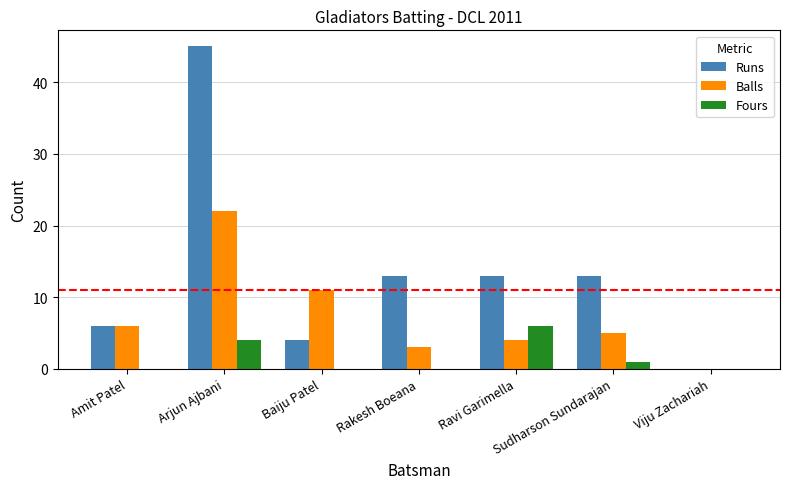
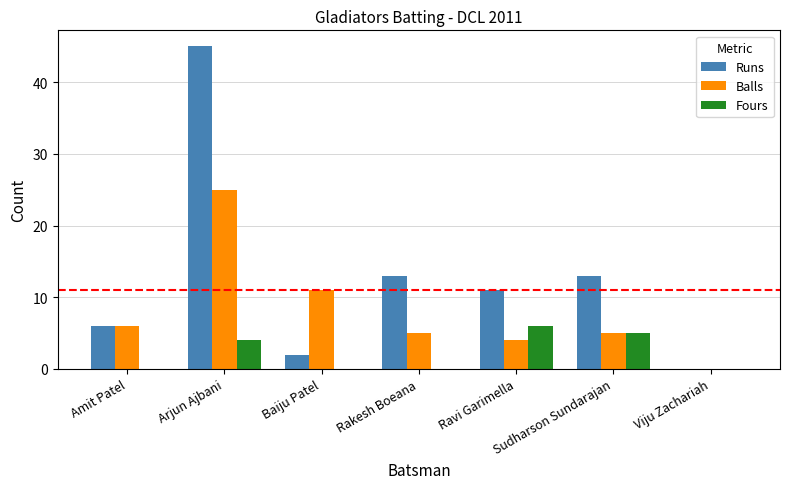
Balls, Arjun Ajbani: 22 -> 25
Runs, Baiju Patel: 4 -> 2
Balls, Rakesh Boeana: 3 -> 5
Runs, Ravi Garimella: 13 -> 11
Fours, Sudharson Sundarajan: 1 -> 5
